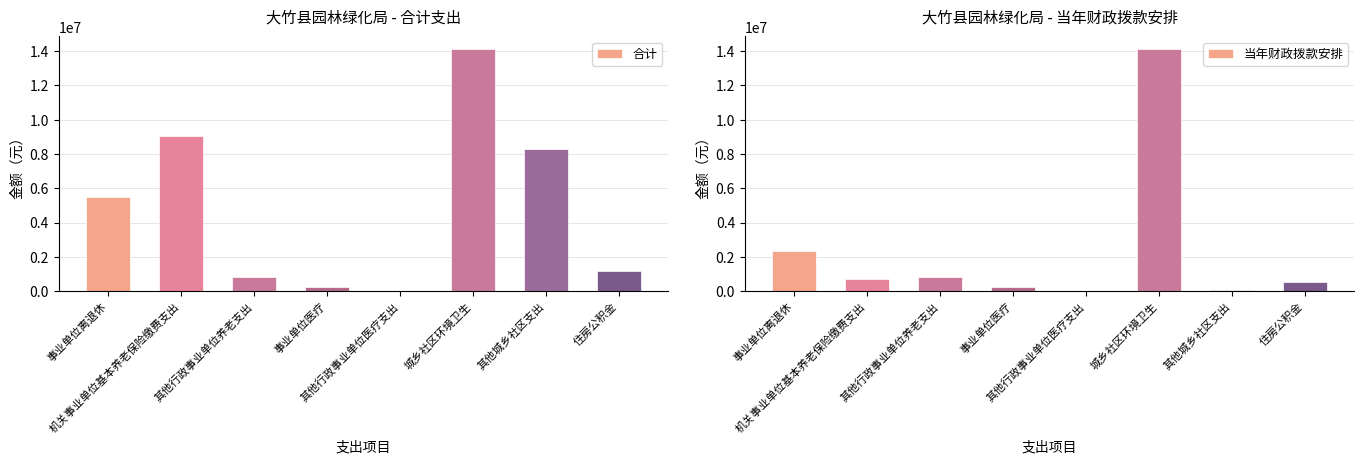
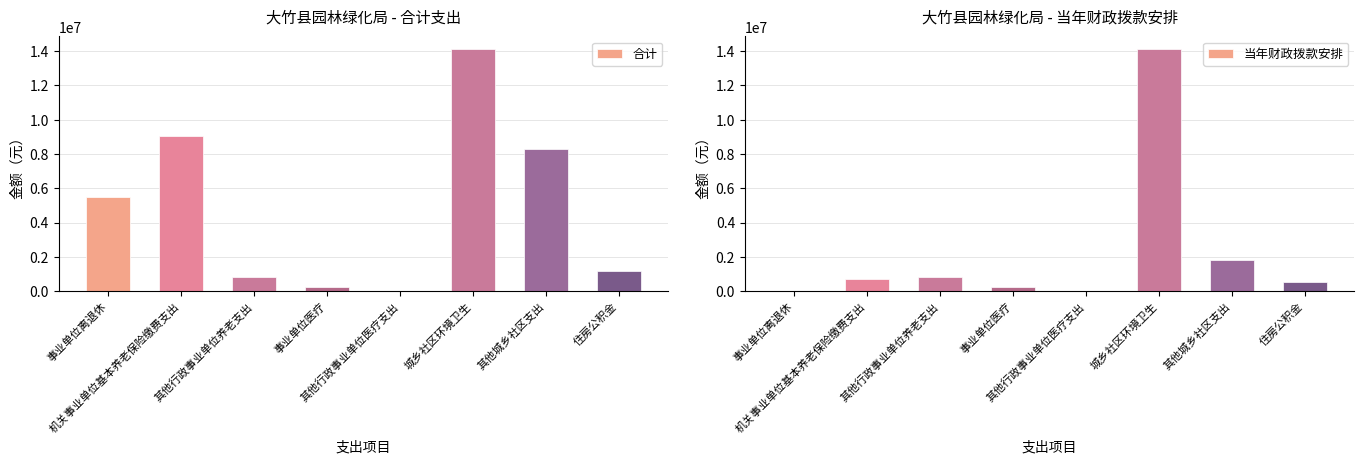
大竹县园林绿化局 - 当年财政拨款安排, 事业单位离退休: 2300000 -> 0
大竹县园林绿化局 - 当年财政拨款安排, 其他城乡社区支出: 100000 -> 1800000
